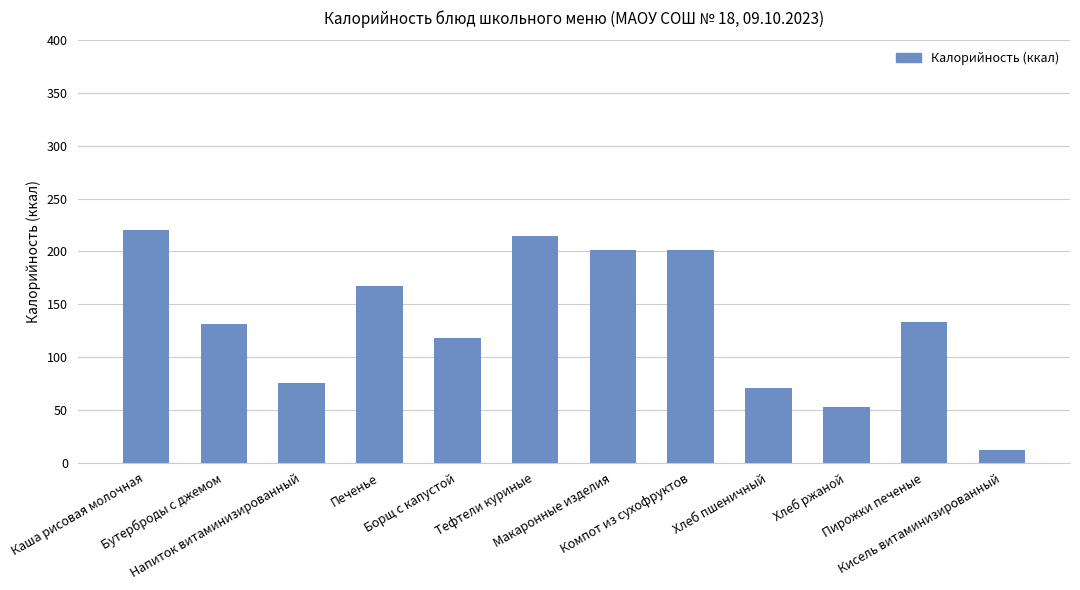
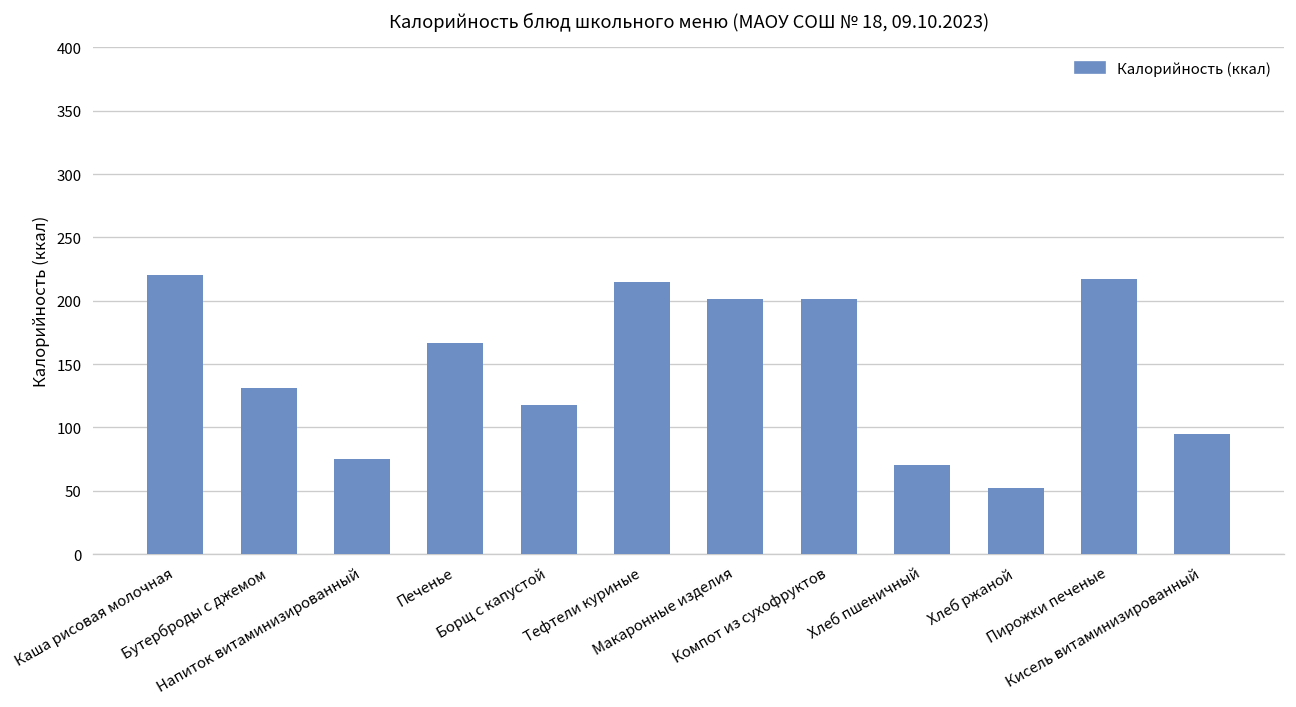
Пирожки печеные: 133 -> 217
Кисель витаминизированный: 12 -> 95
